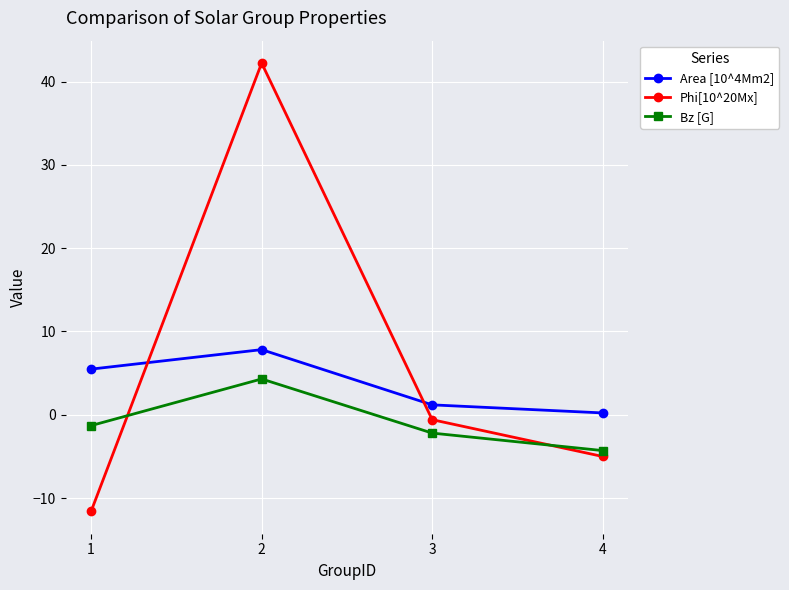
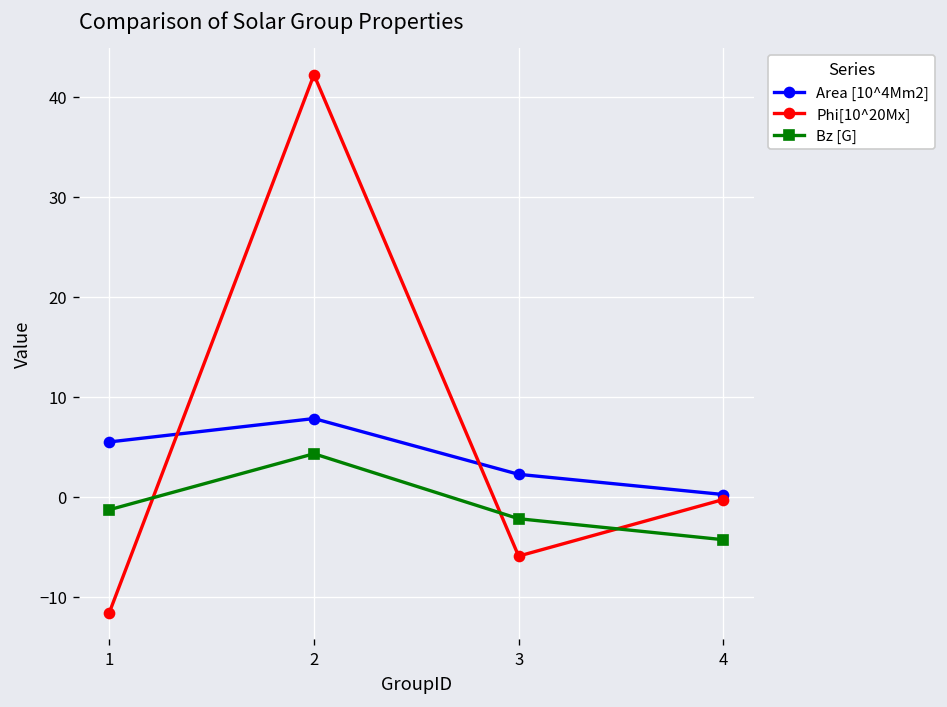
Area [10^4Mm2], 3: 1 -> 2
Phi[10^20Mx], 3: -1 -> -6
Phi[10^20Mx], 4: -5 -> 0
